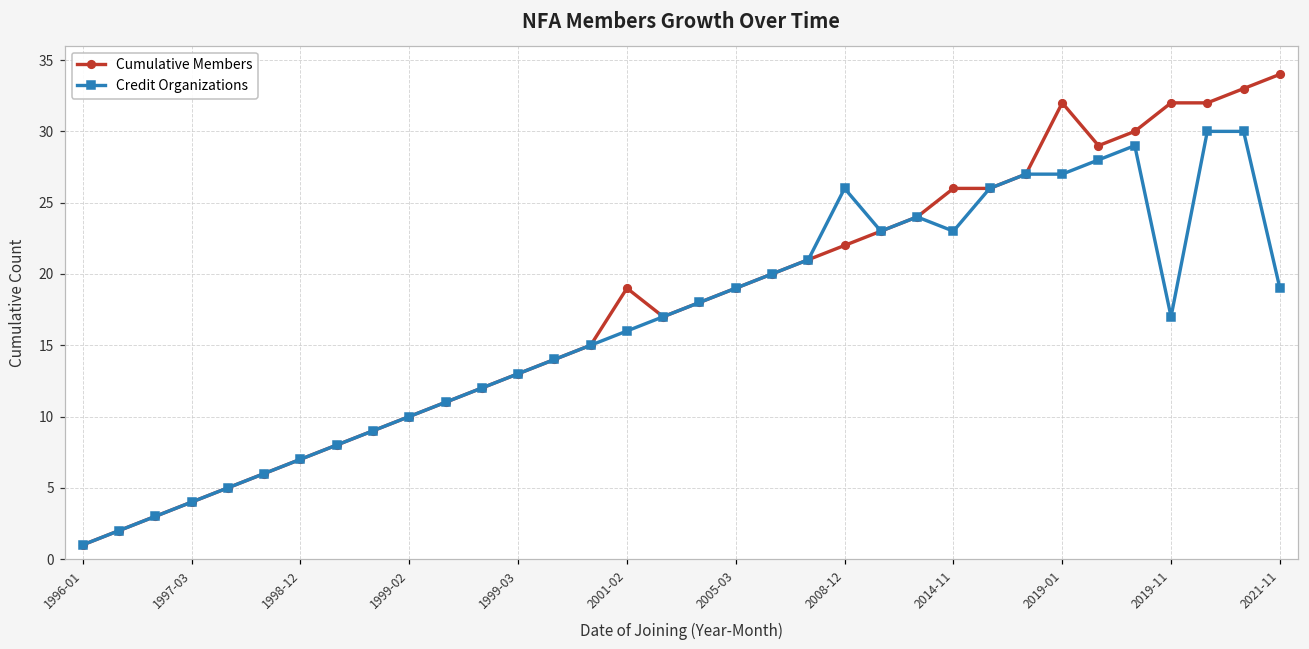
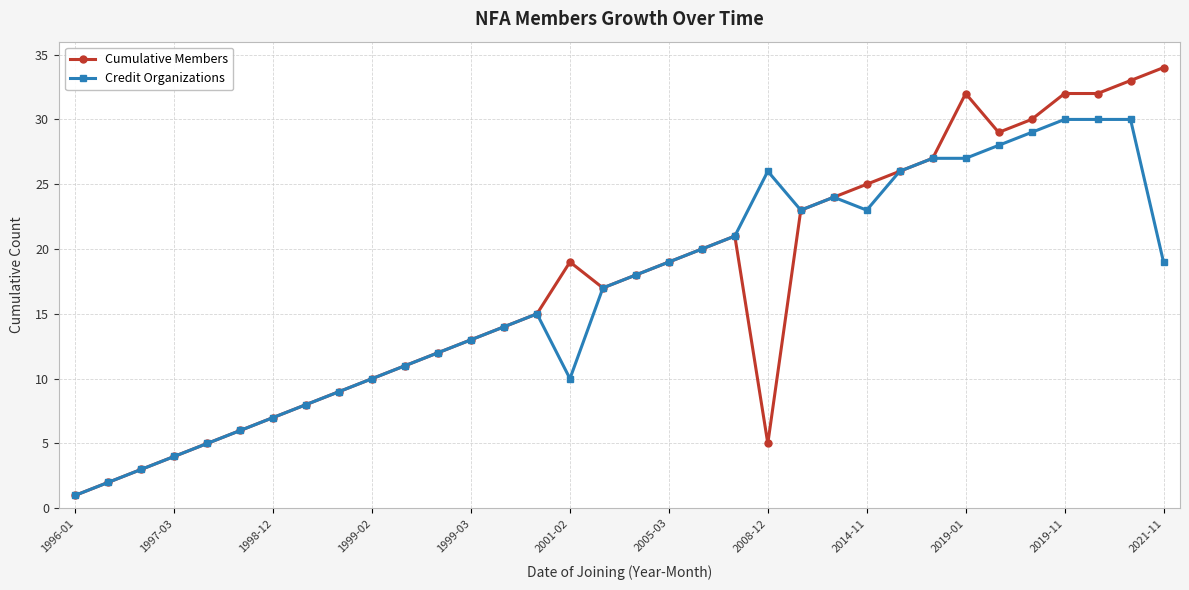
Credit Organizations, 2001-02: 16 -> 10
Cumulative Members, 2008-12: 22 -> 5
Cumulative Members, 2014-11: 26 -> 25
Credit Organizations, 2019-11: 17 -> 30
